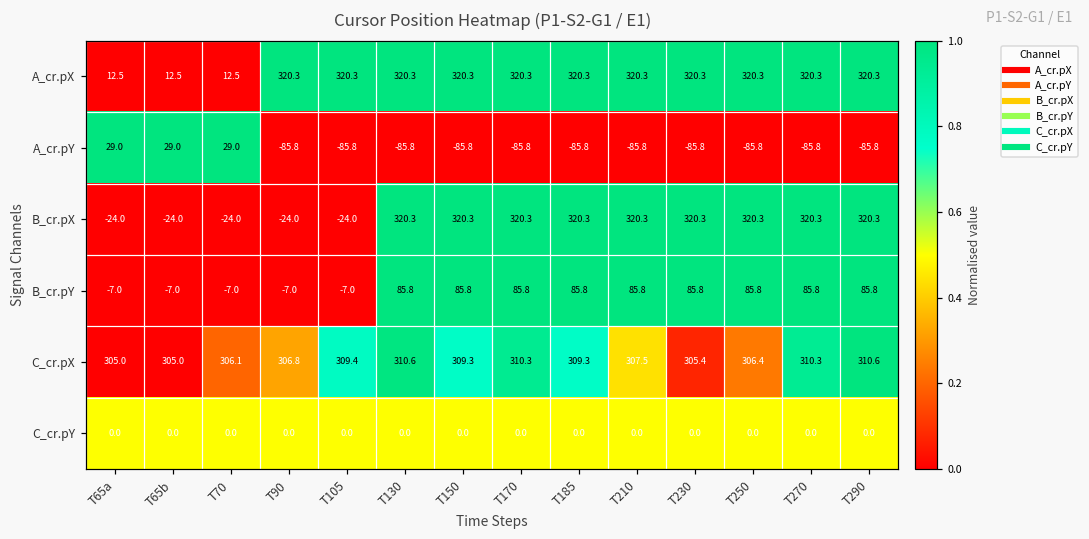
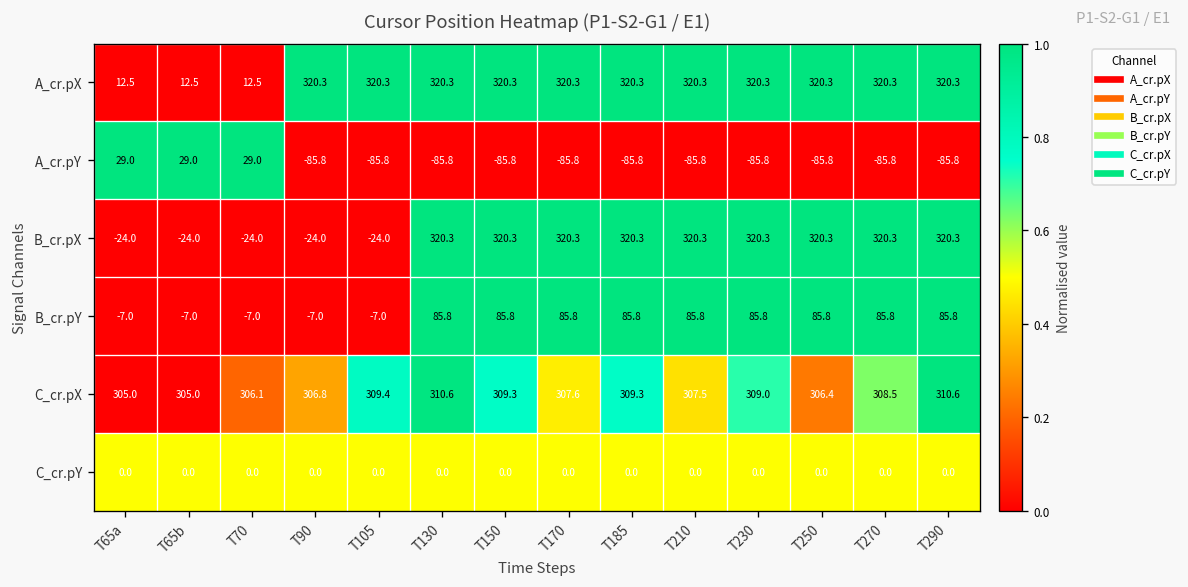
C_cr.pX, T170: 310.3 -> 307.6
C_cr.pX, T230: 305.4 -> 309.0
C_cr.pX, T270: 310.3 -> 308.5
